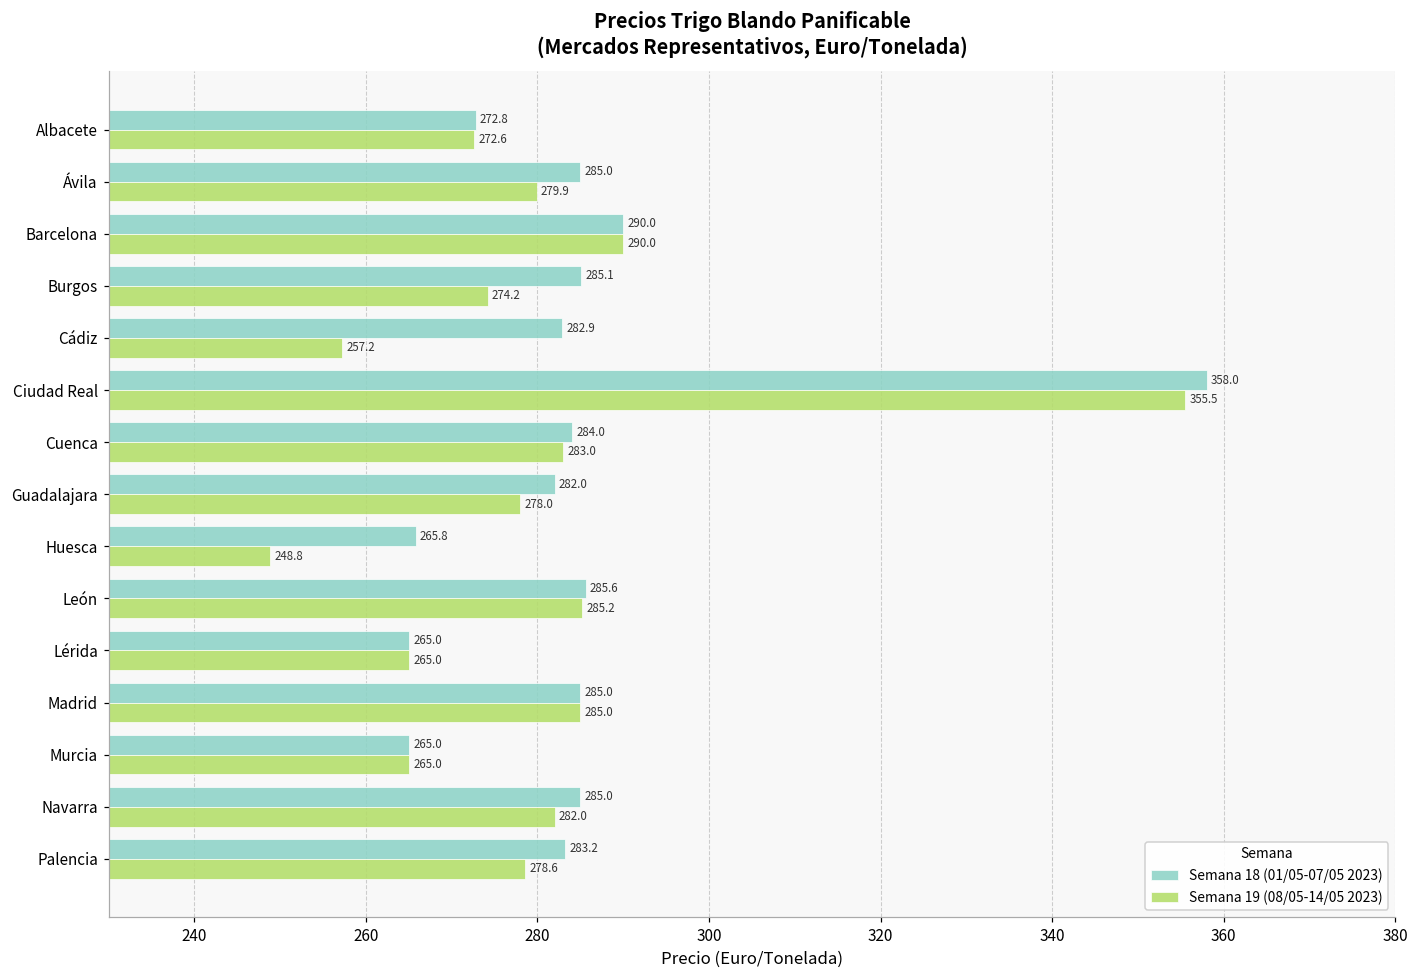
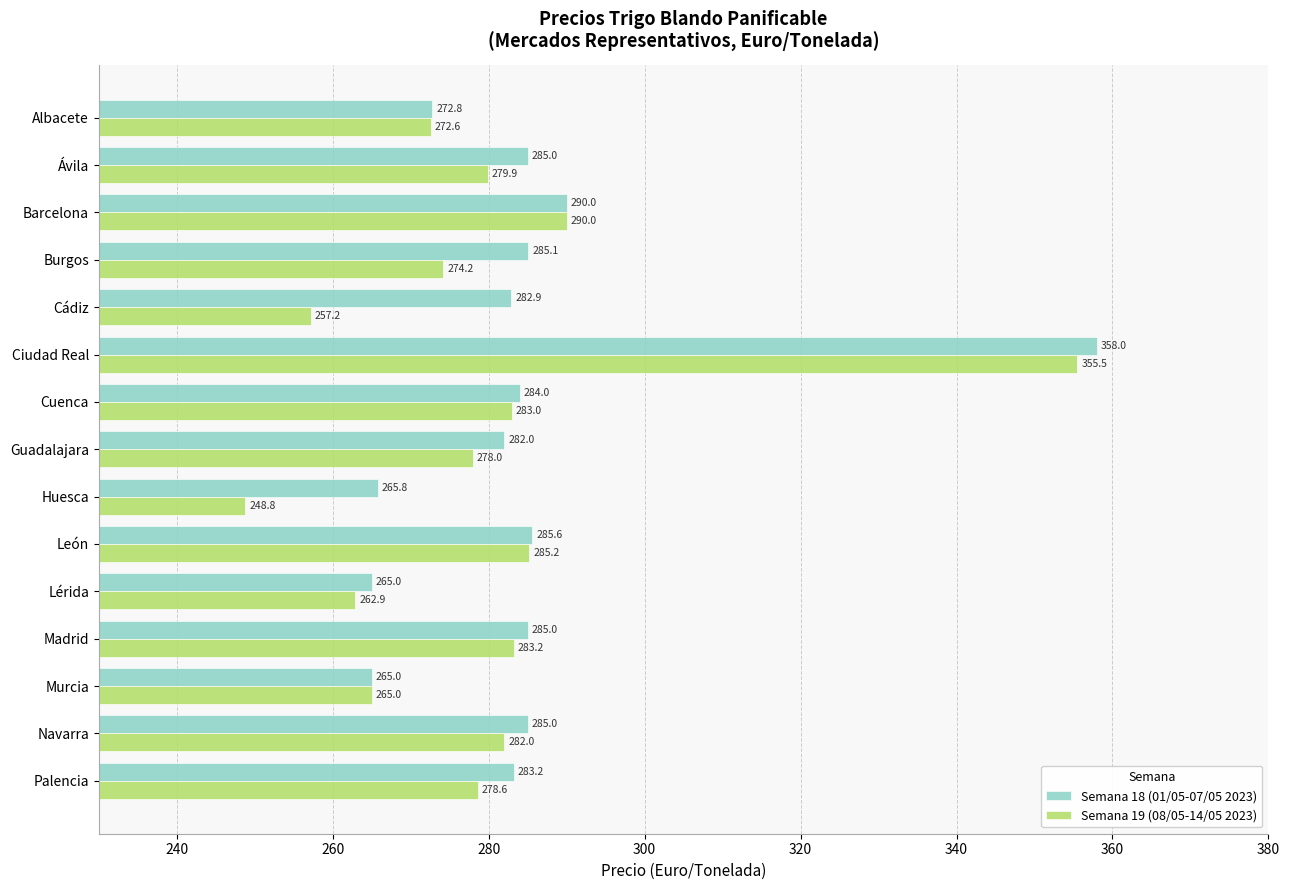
Semana 19 (08/05-14/05 2023), Lérida: 265.0 -> 262.9
Semana 19 (08/05-14/05 2023), Madrid: 285.0 -> 283.2
